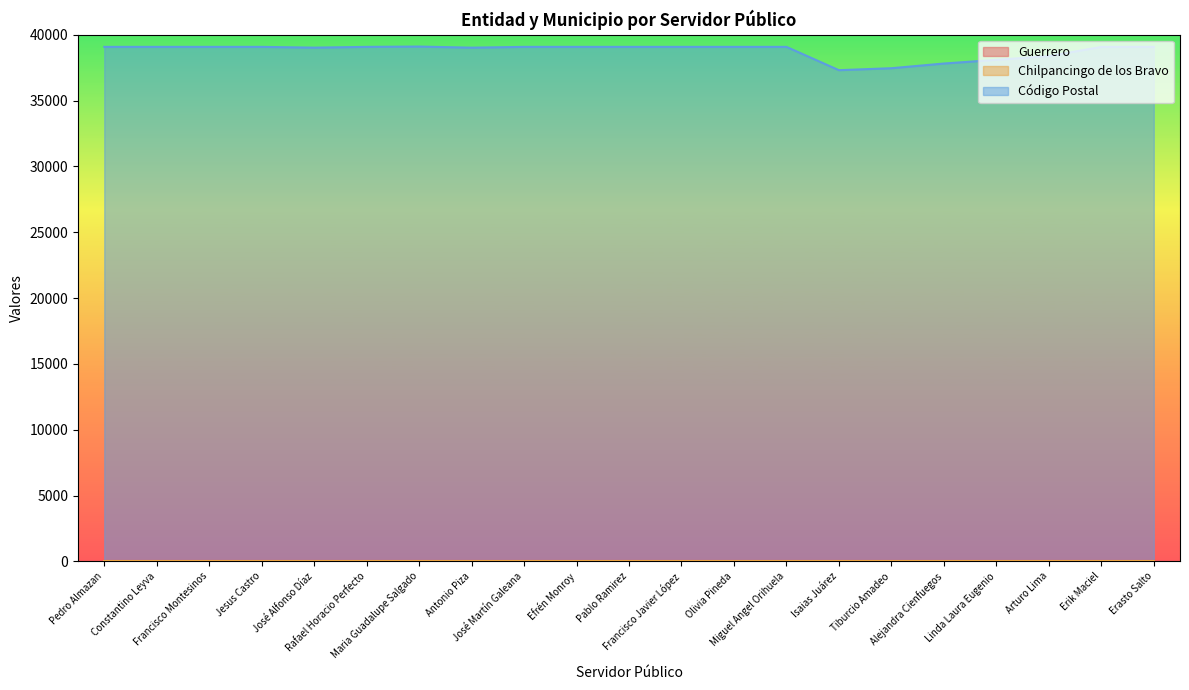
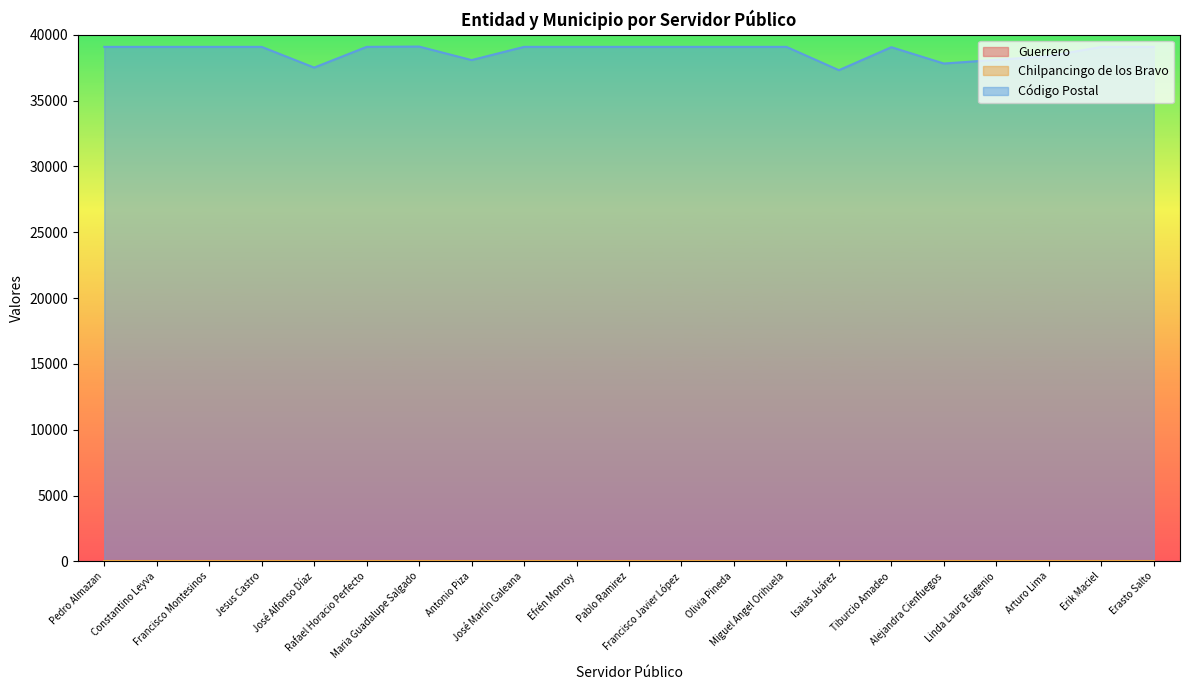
Código Postal, José Alfonso Díaz: 39000 -> 37500
Código Postal, Antonio Piza: 39000 -> 38100
Código Postal, Tiburcio Amadeo: 37500 -> 39100
